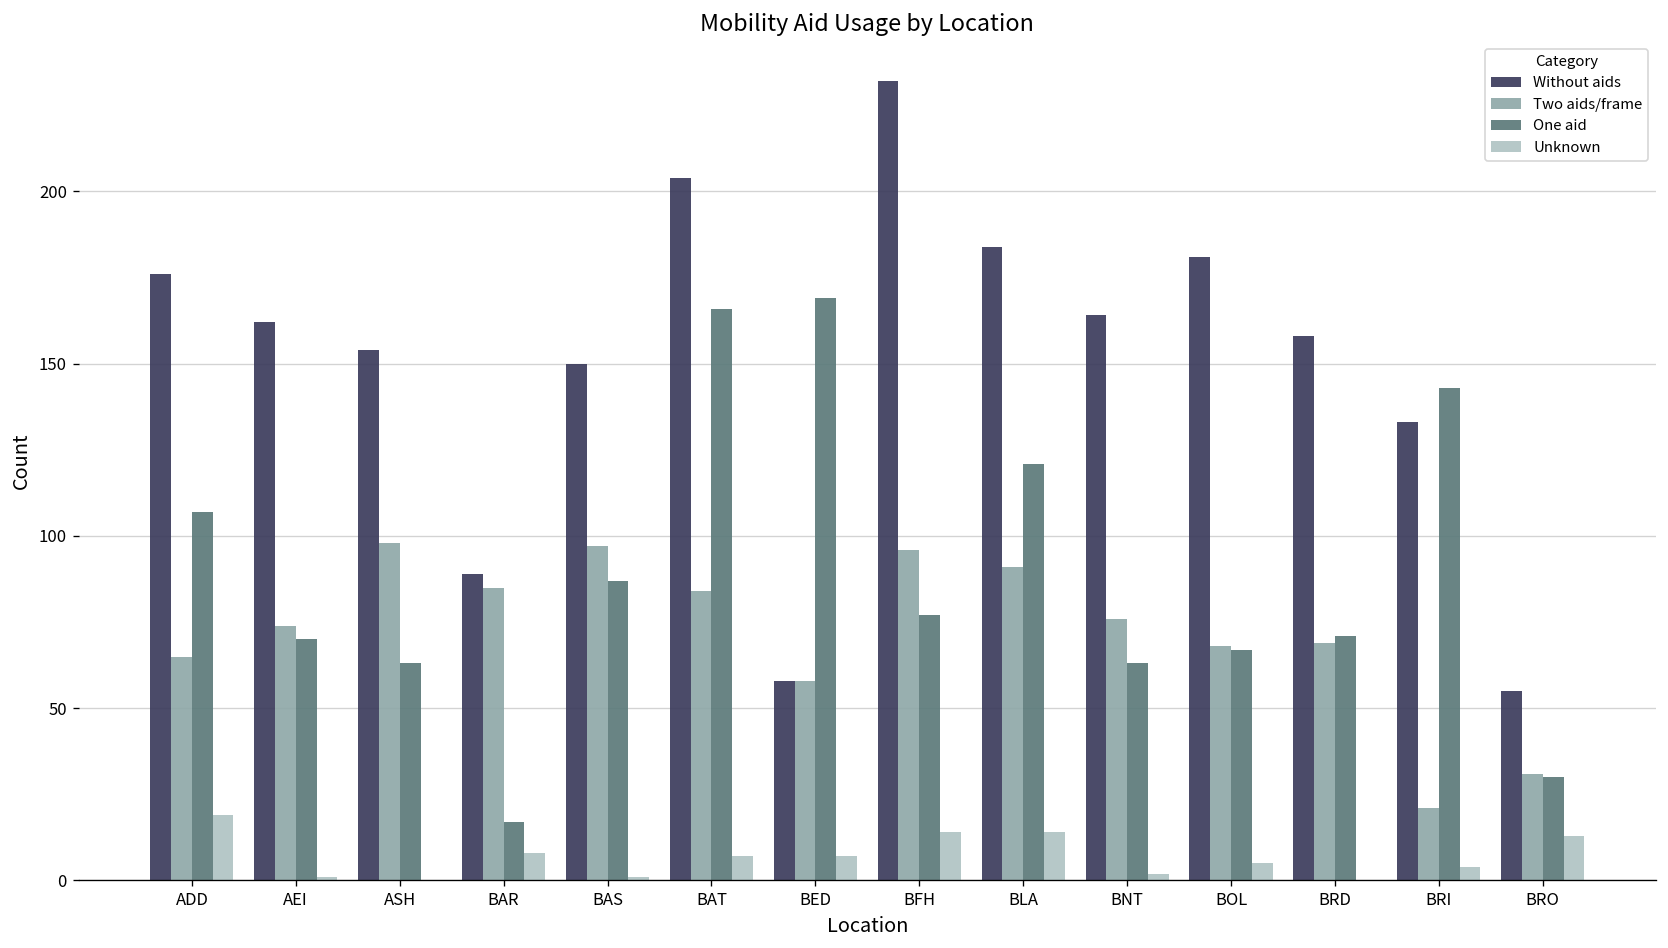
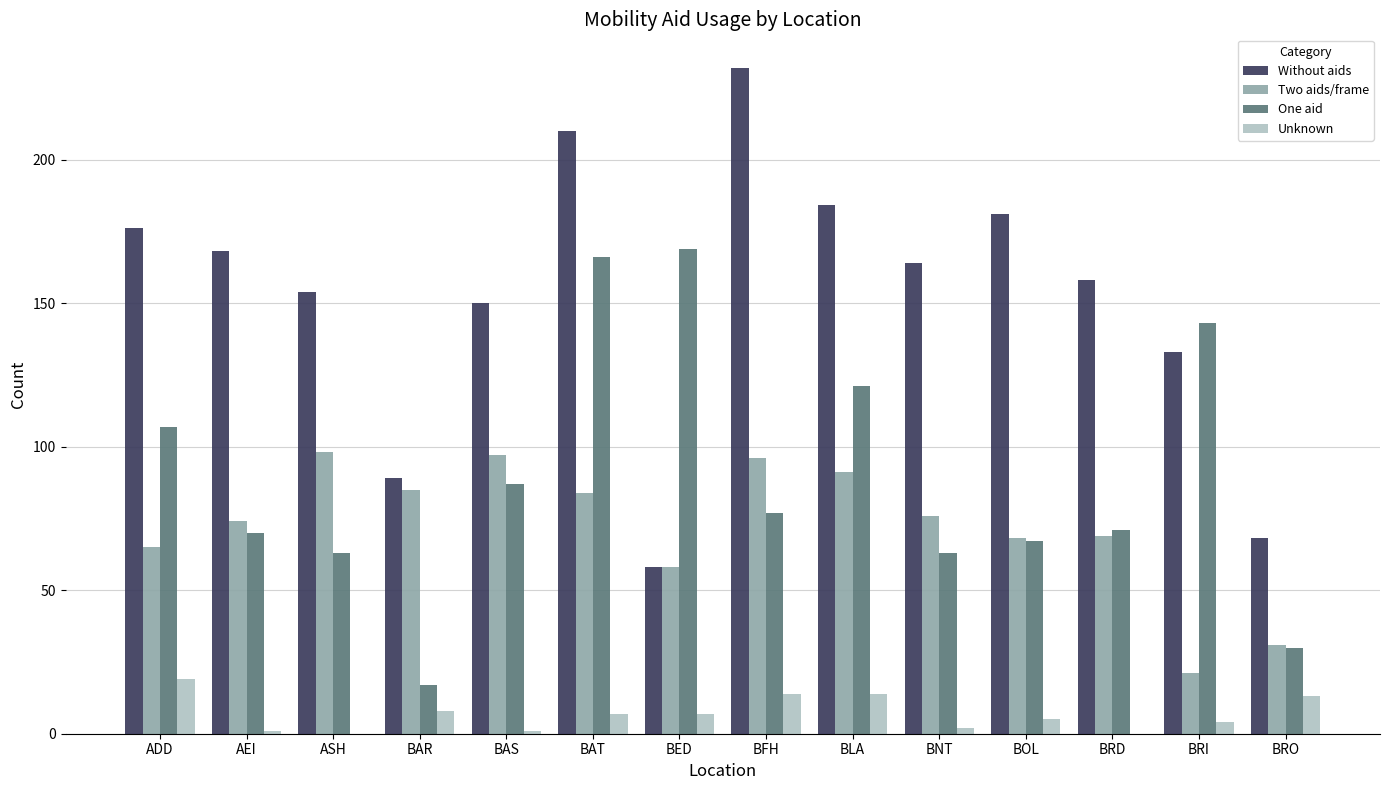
Without aids, AEI: 162 -> 168
Without aids, BAT: 204 -> 210
Without aids, BRO: 55 -> 68
